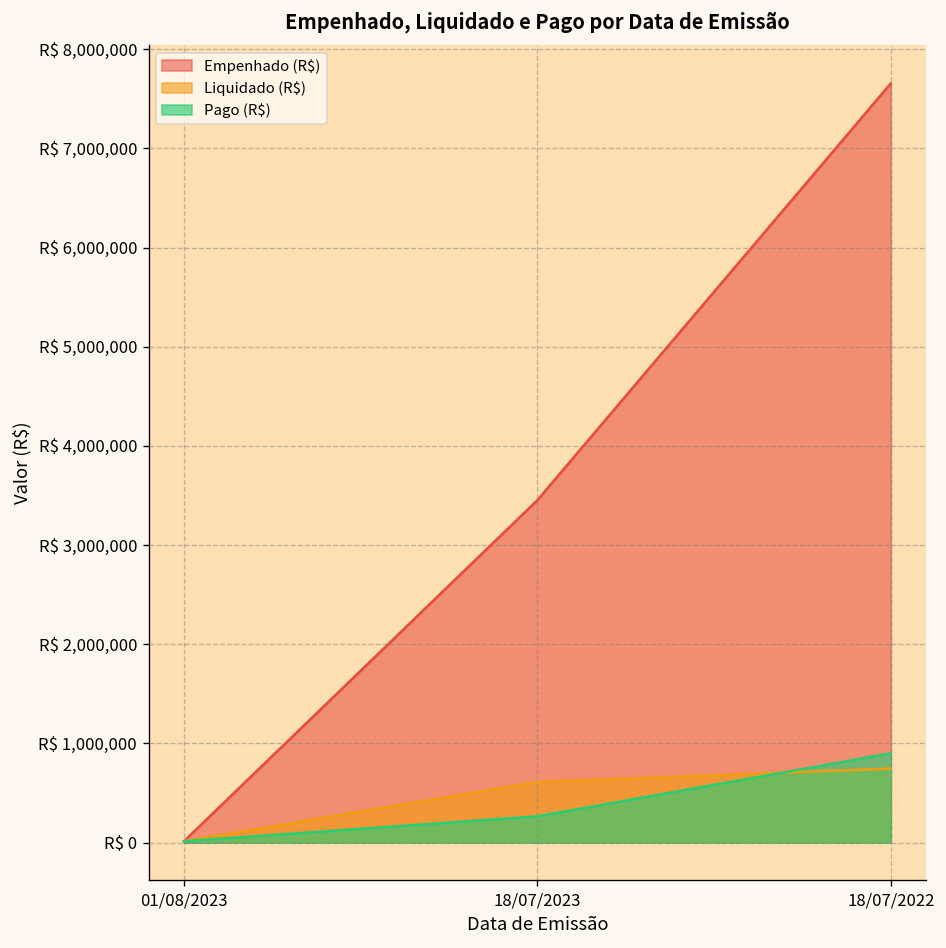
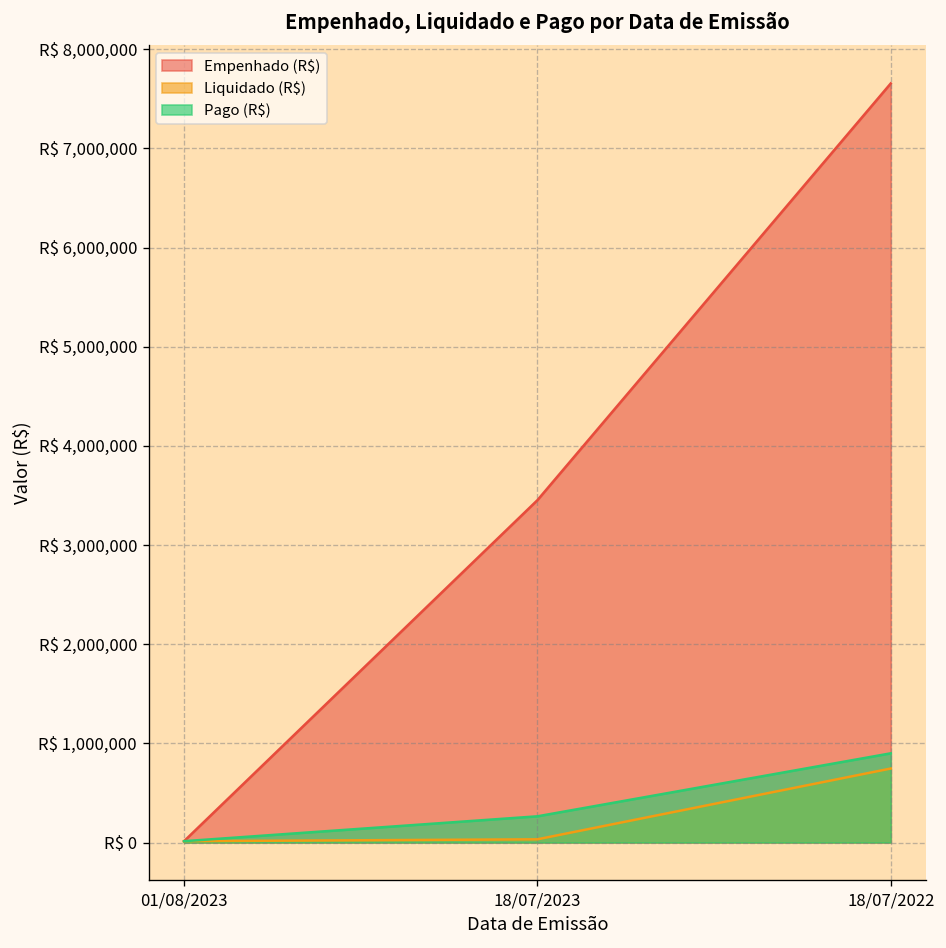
Liquidado (R$), 18/07/2023: R$ 600,000 -> R$ 0
